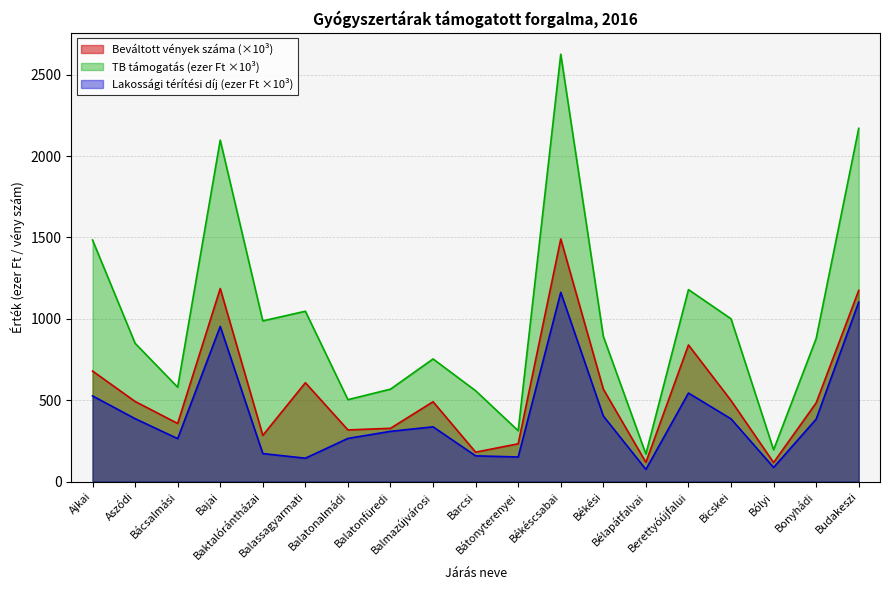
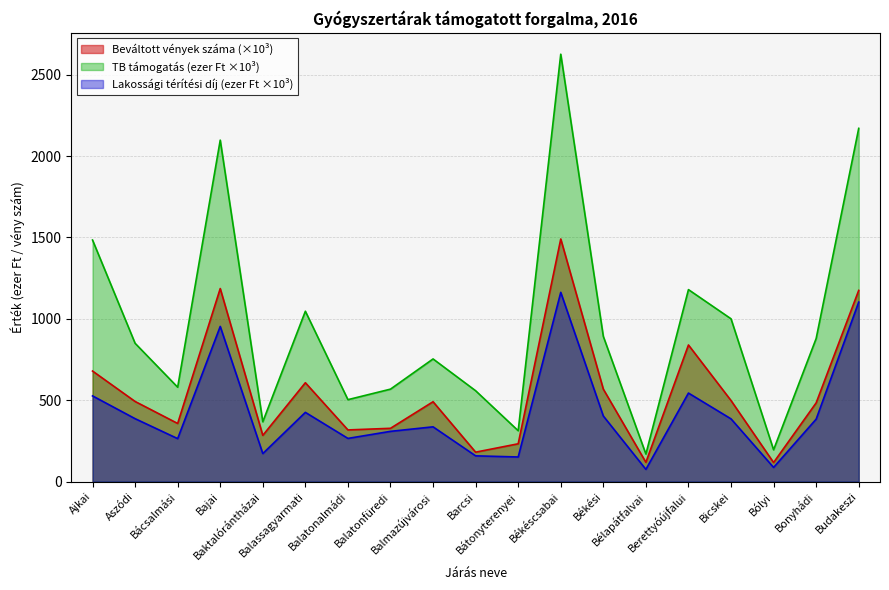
TB támogatás (ezer Ft ×10³), Baktalórántházai: 990 -> 370
Lakossági térítési díj (ezer Ft ×10³), Balassagyarmati: 140 -> 430
